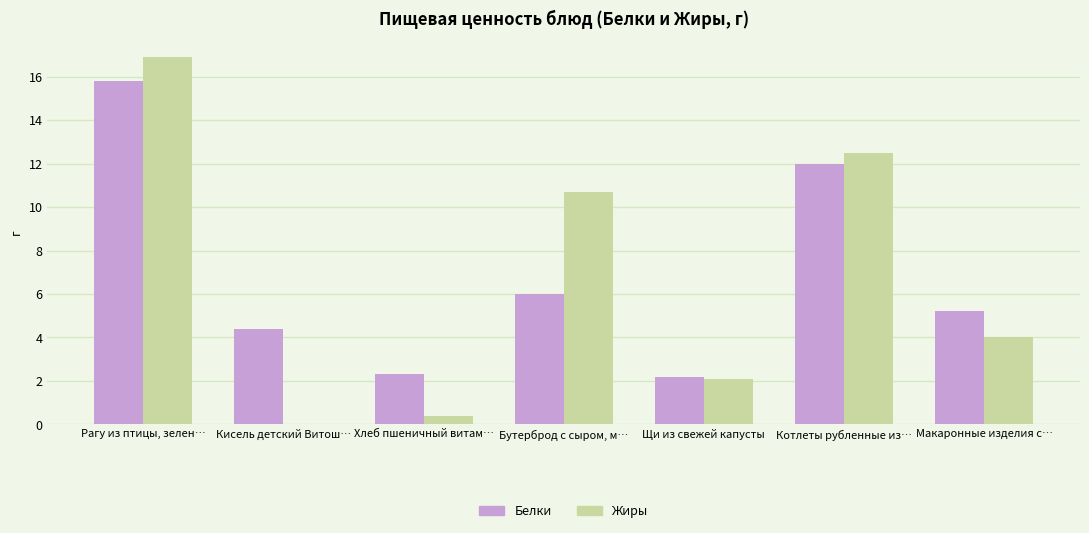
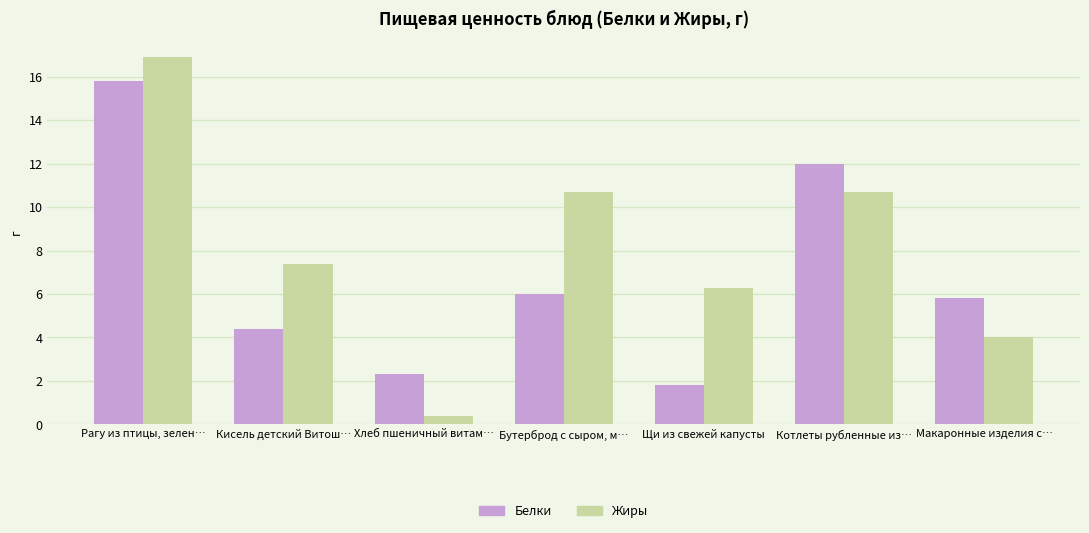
Жиры, Кисель детский Витош…: 0.0 -> 7.4
Белки, Щи из свежей капусты: 2.2 -> 1.8
Жиры, Щи из свежей капусты: 2.1 -> 6.3
Жиры, Котлеты рубленные из…: 12.5 -> 10.7
Белки, Макаронные изделия с…: 5.2 -> 5.8
